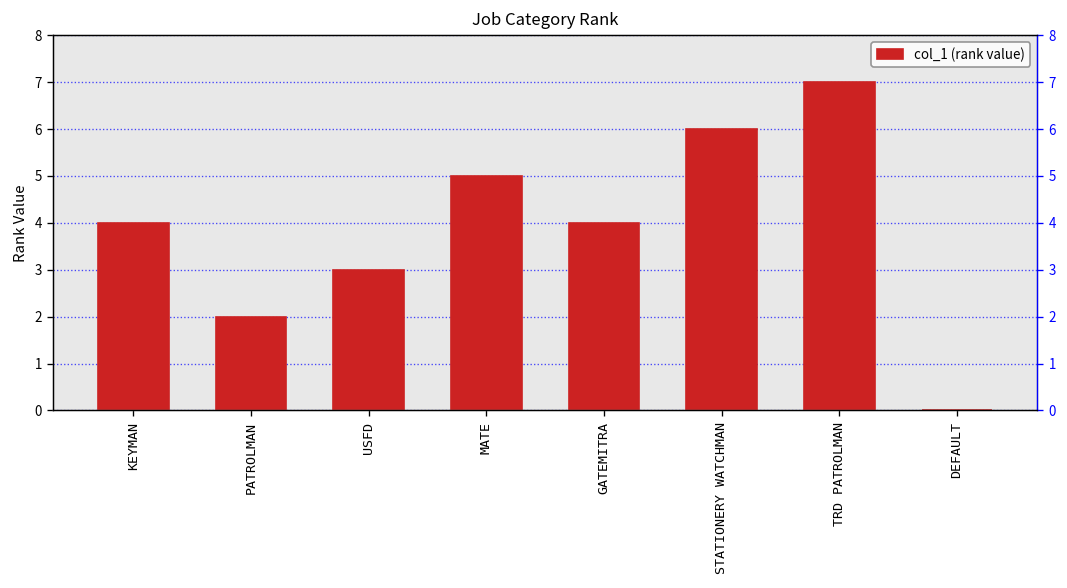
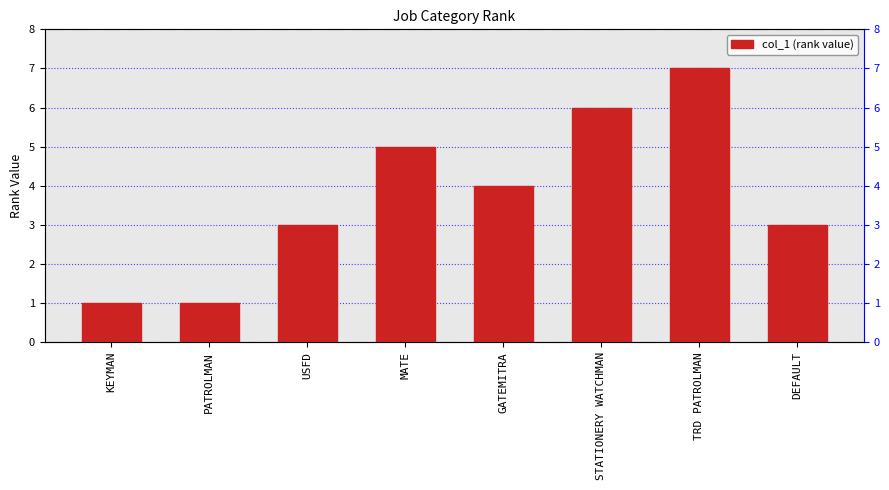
KEYMAN: 4 -> 1
PATROLMAN: 2 -> 1
DEFAULT: 0 -> 3
